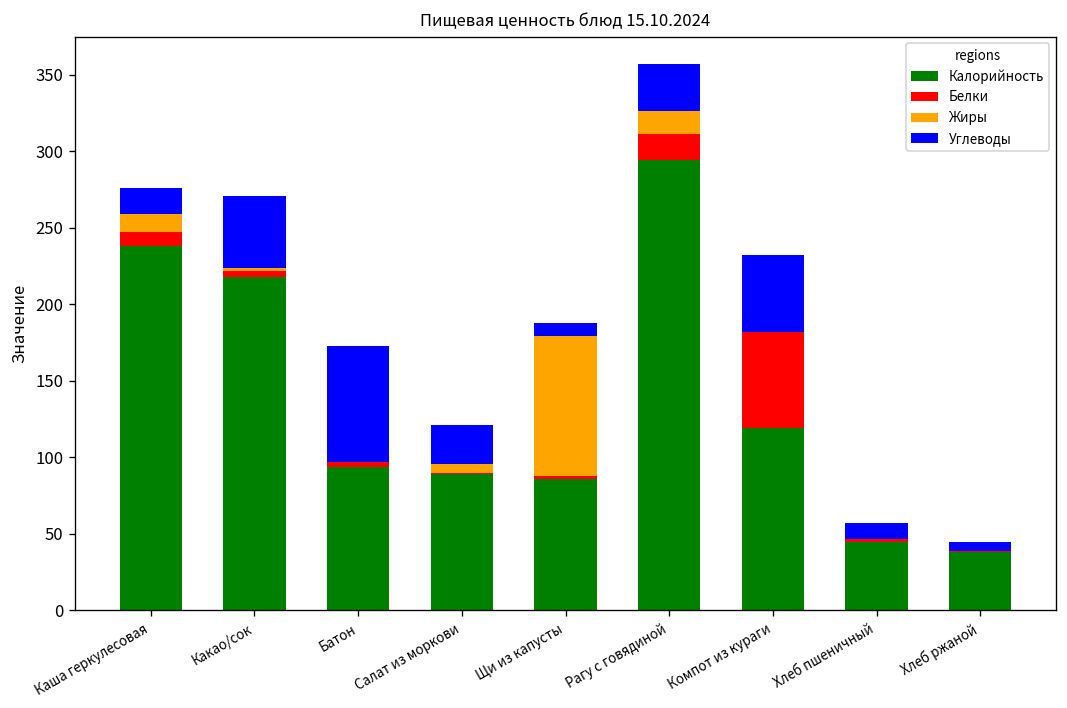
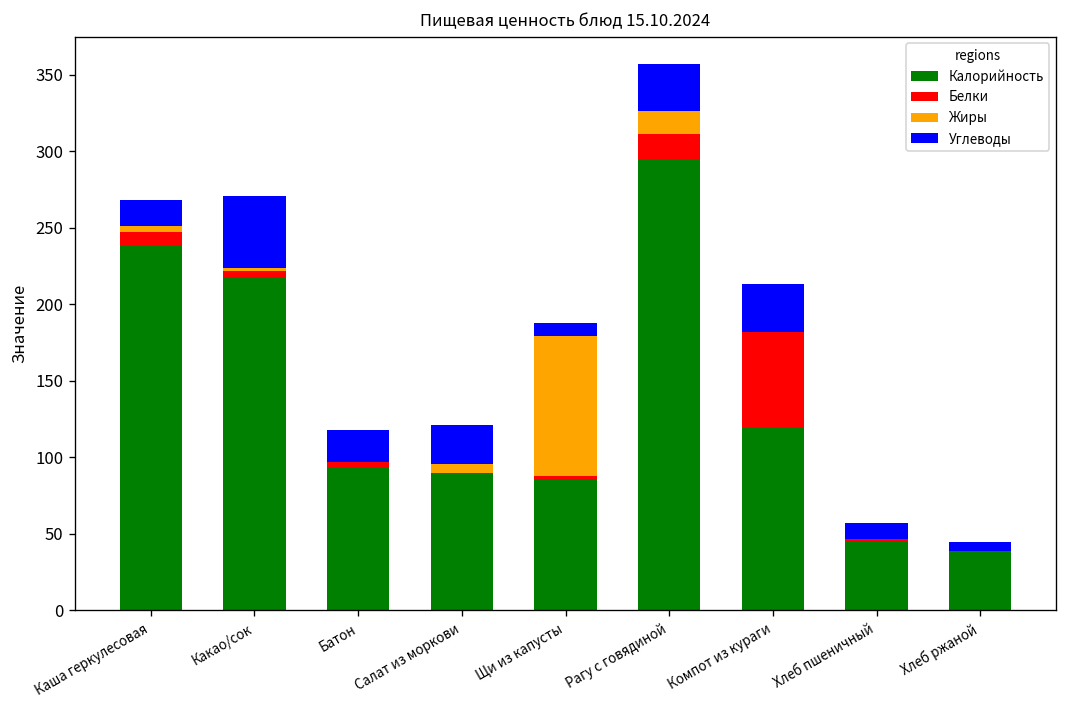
Жиры, Каша геркулесовая: 12 -> 4
Углеводы, Батон: 76 -> 21
Углеводы, Компот из кураги: 50 -> 31
